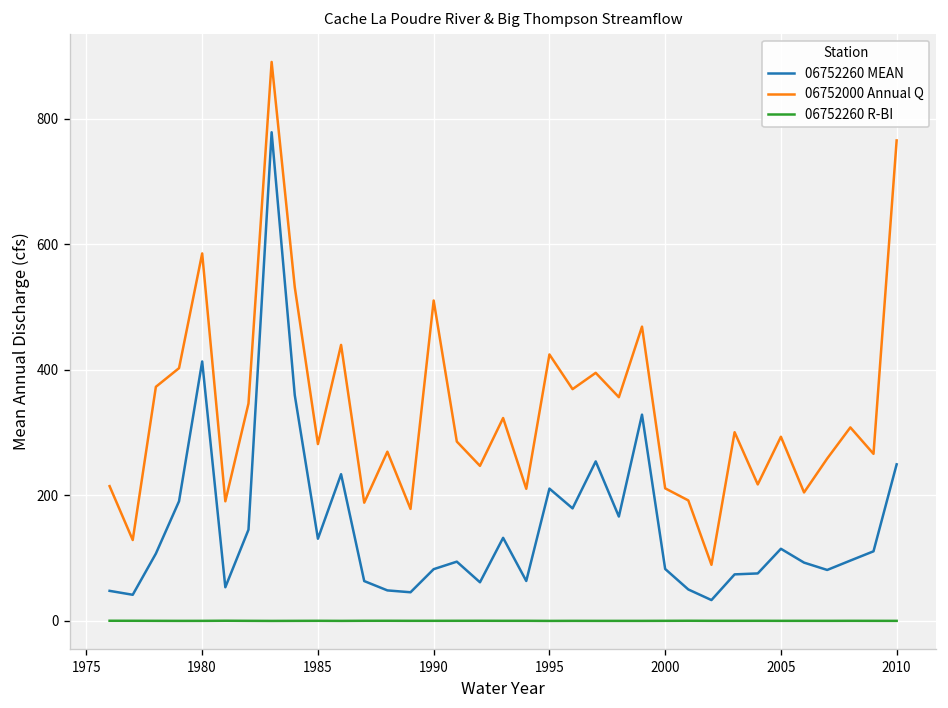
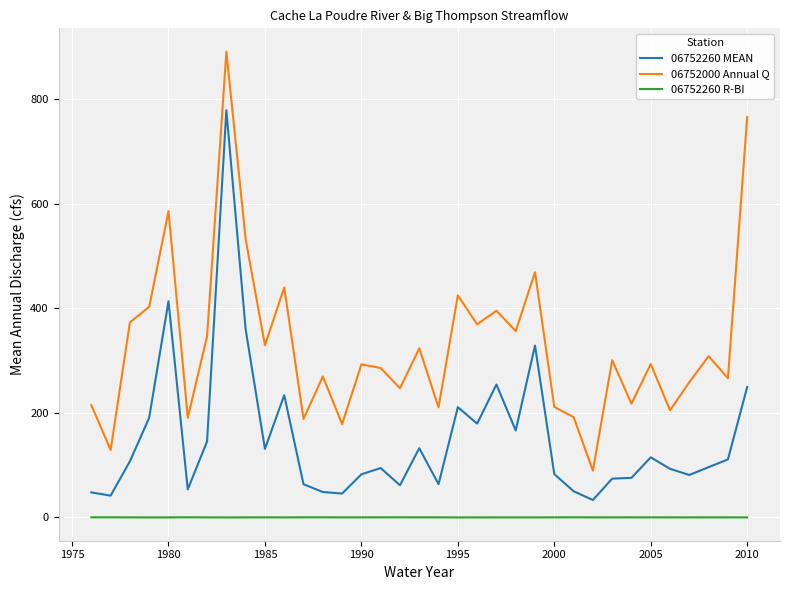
06752000 Annual Q, 1985: 280 -> 330
06752000 Annual Q, 1990: 510 -> 290
